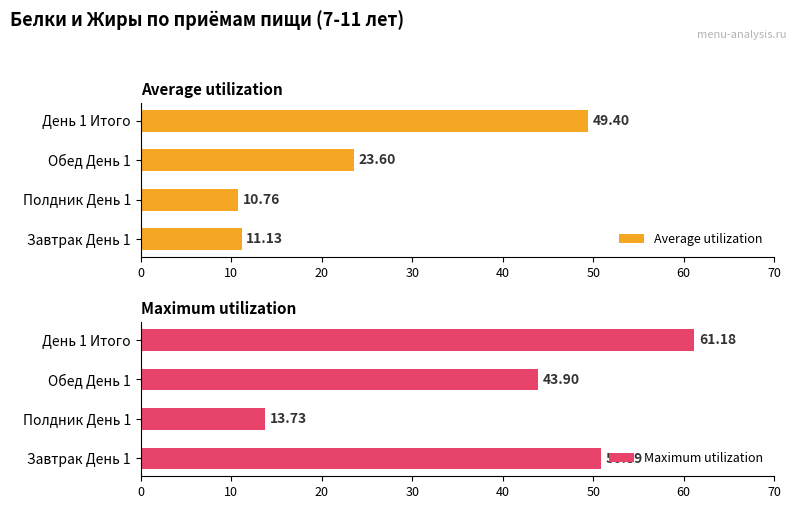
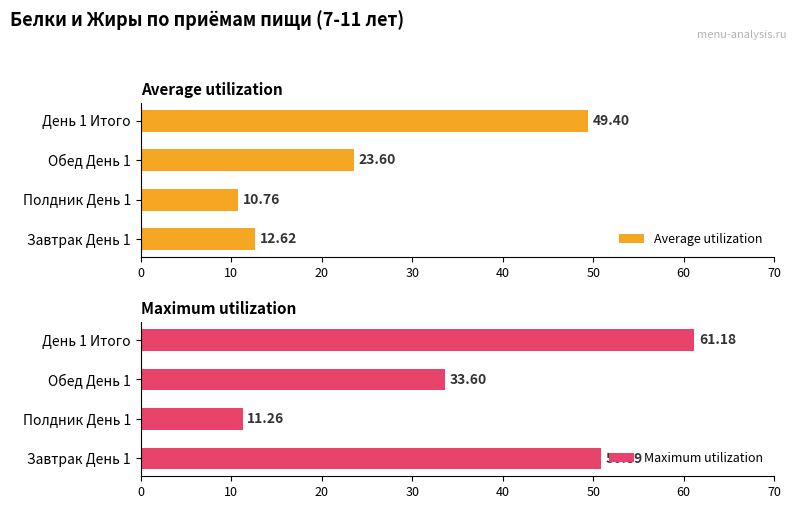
Average utilization, Завтрак День 1: 11.13 -> 12.62
Maximum utilization, Обед День 1: 43.90 -> 33.60
Maximum utilization, Полдник День 1: 13.73 -> 11.26
